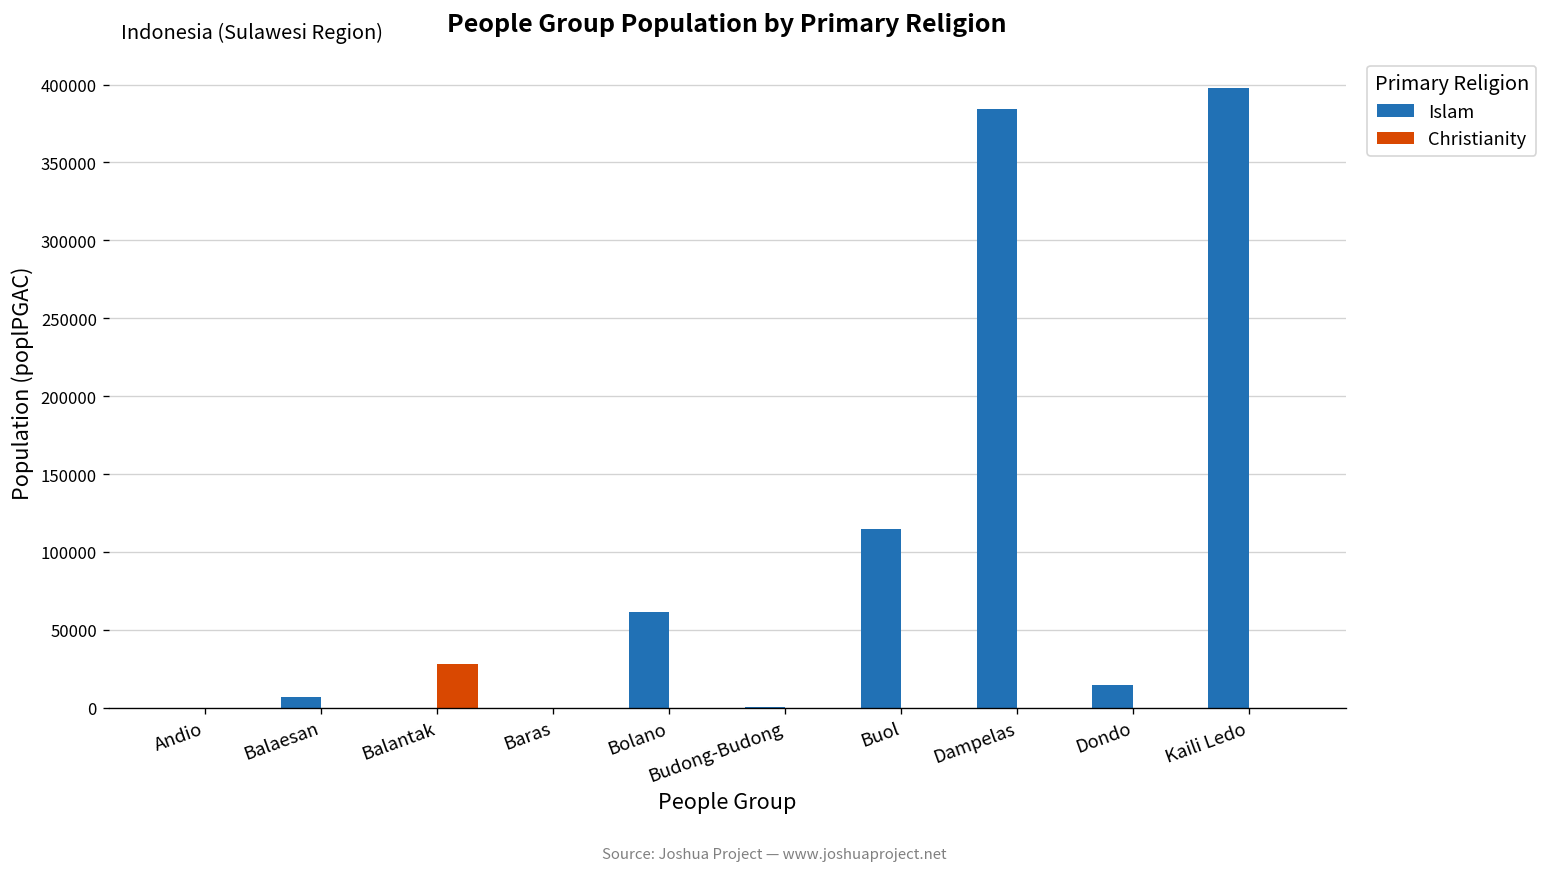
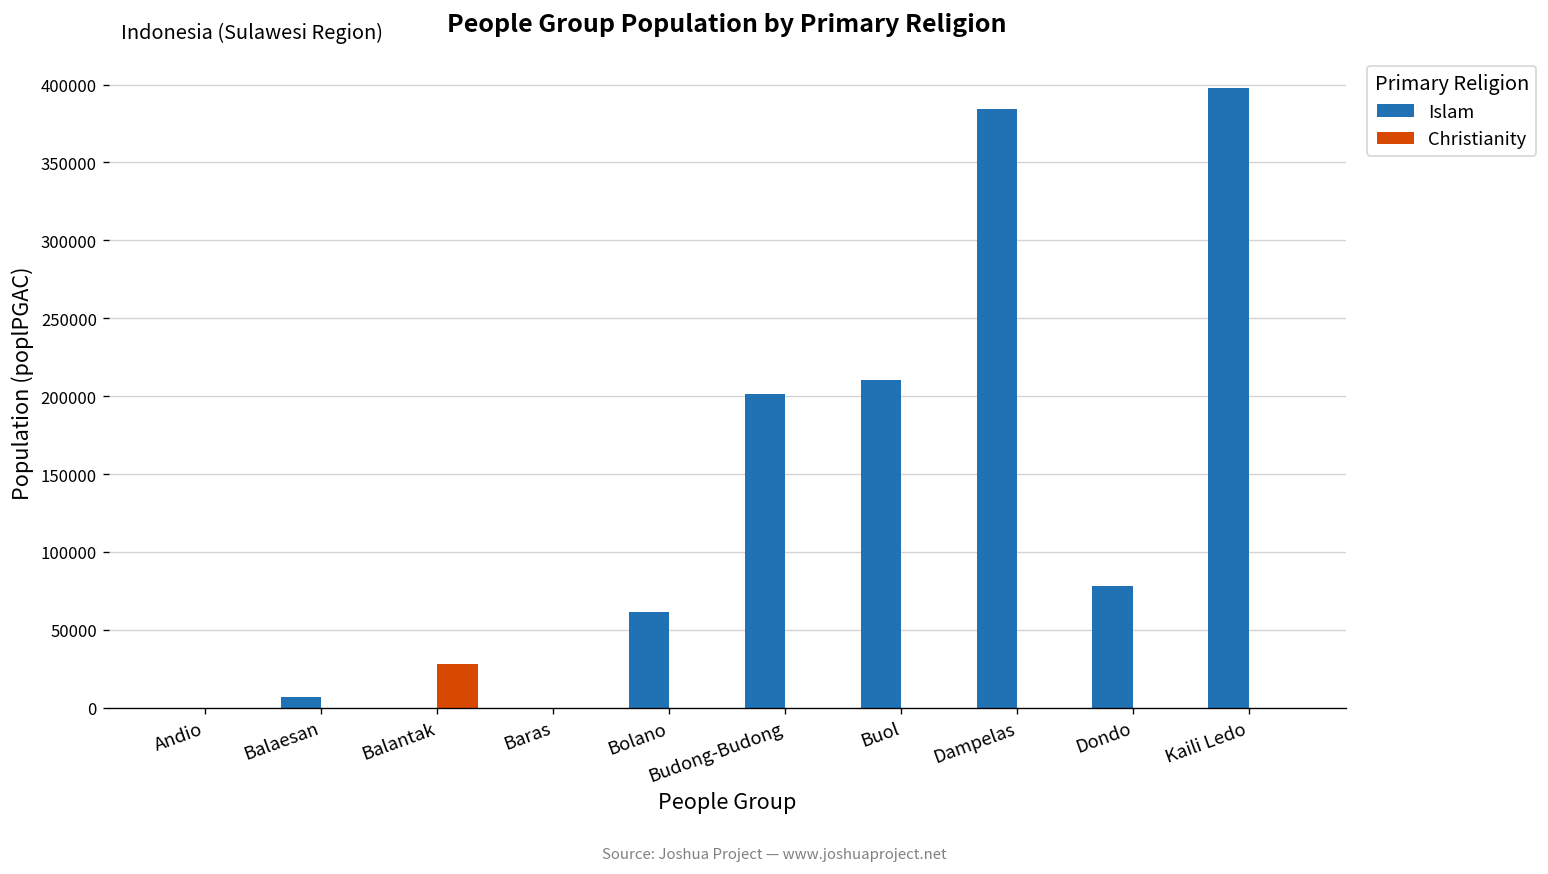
Islam, Budong-Budong: 1000 -> 202000
Islam, Buol: 115000 -> 210000
Islam, Dondo: 15000 -> 78000
